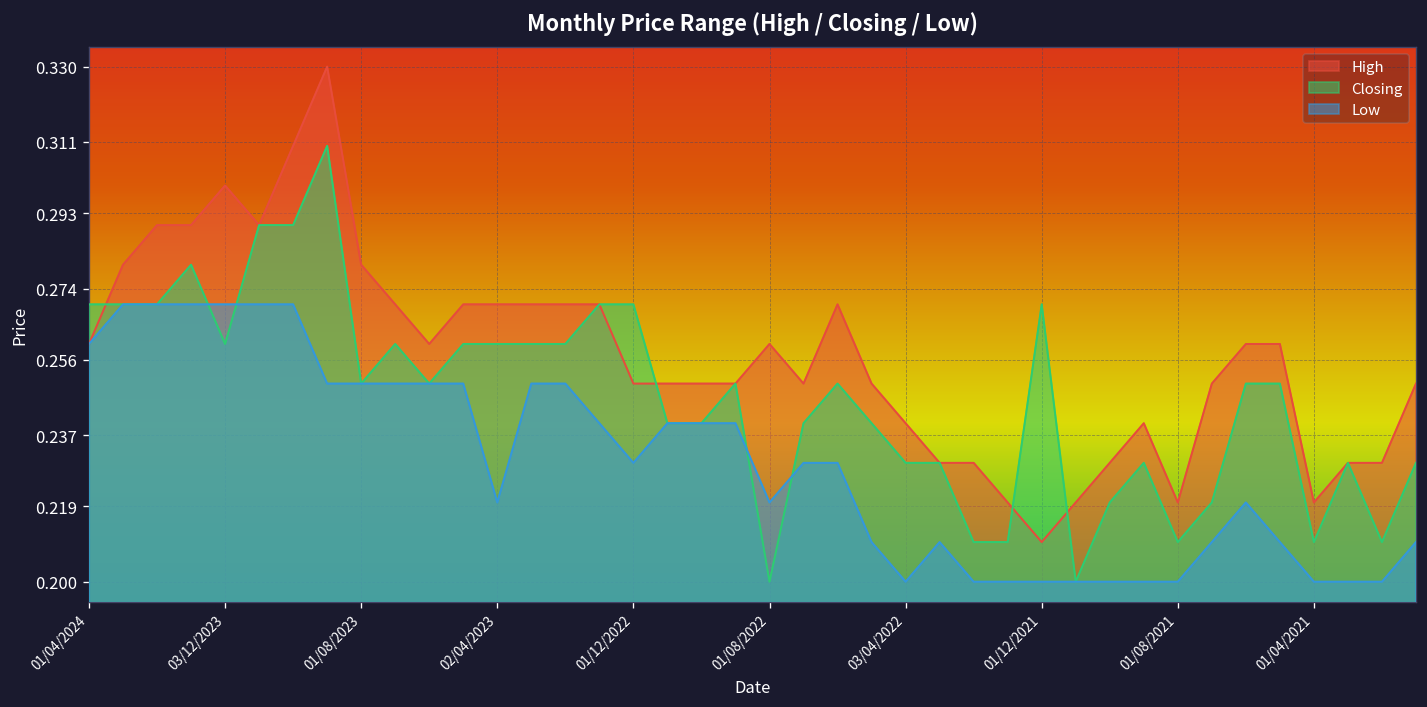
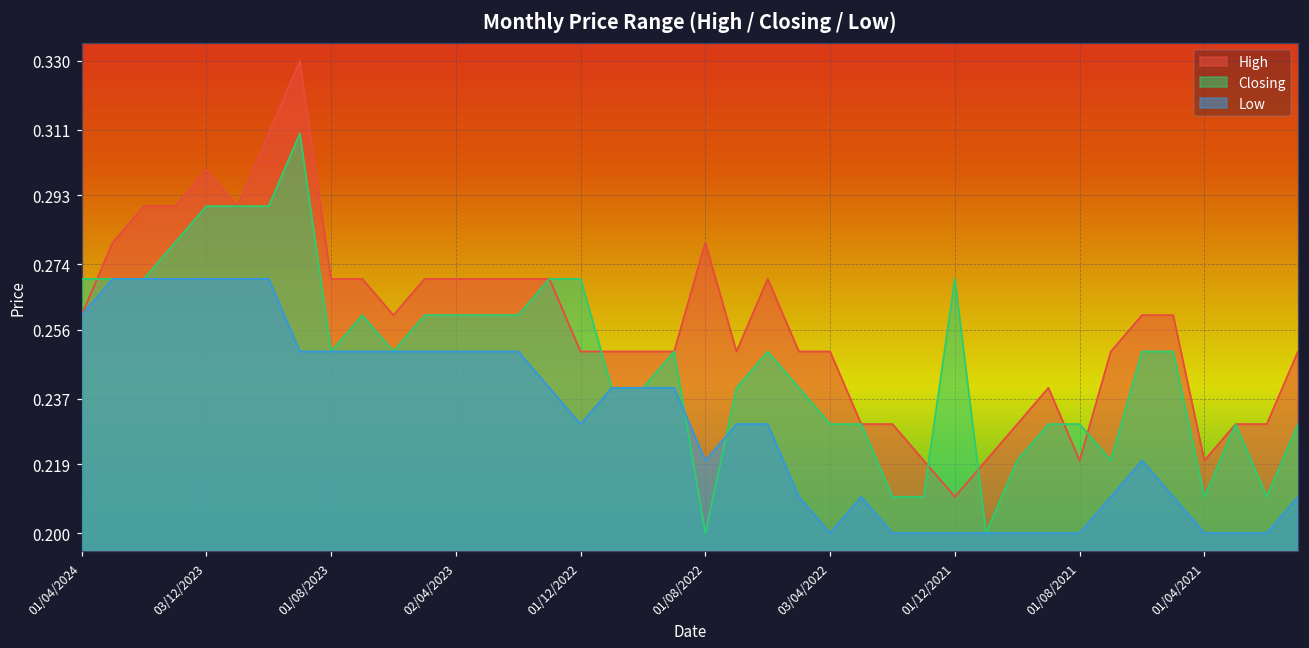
Closing, 03/12/2023: 0.26 -> 0.29
High, 01/08/2023: 0.28 -> 0.27
Low, 02/04/2023: 0.22 -> 0.25
High, 01/08/2022: 0.26 -> 0.28
High, 03/04/2022: 0.24 -> 0.25
Closing, 01/08/2021: 0.21 -> 0.23
